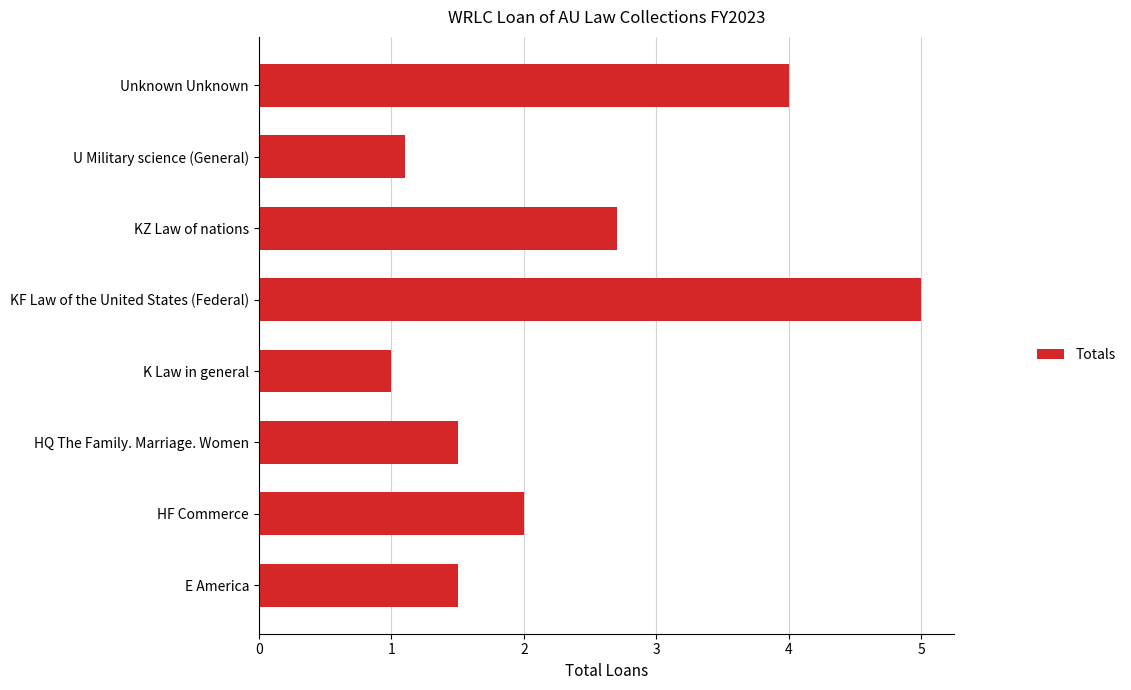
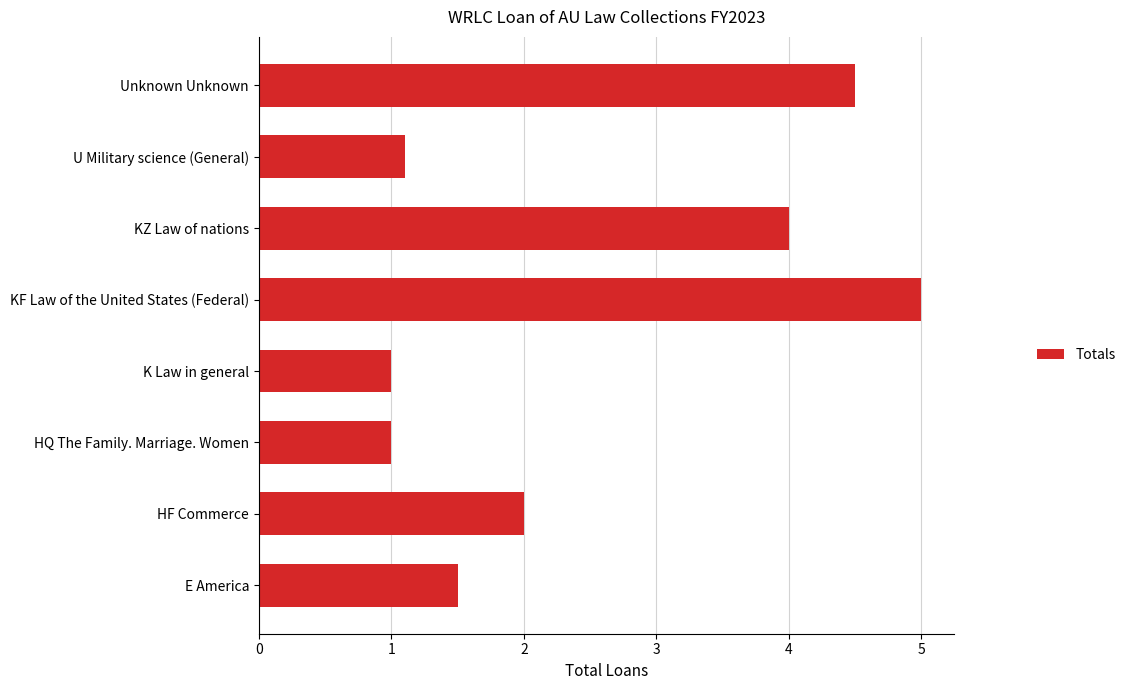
Unknown Unknown: 4.0 -> 4.5
KZ Law of nations: 2.7 -> 4.0
HQ The Family. Marriage. Women: 1.5 -> 1.0
